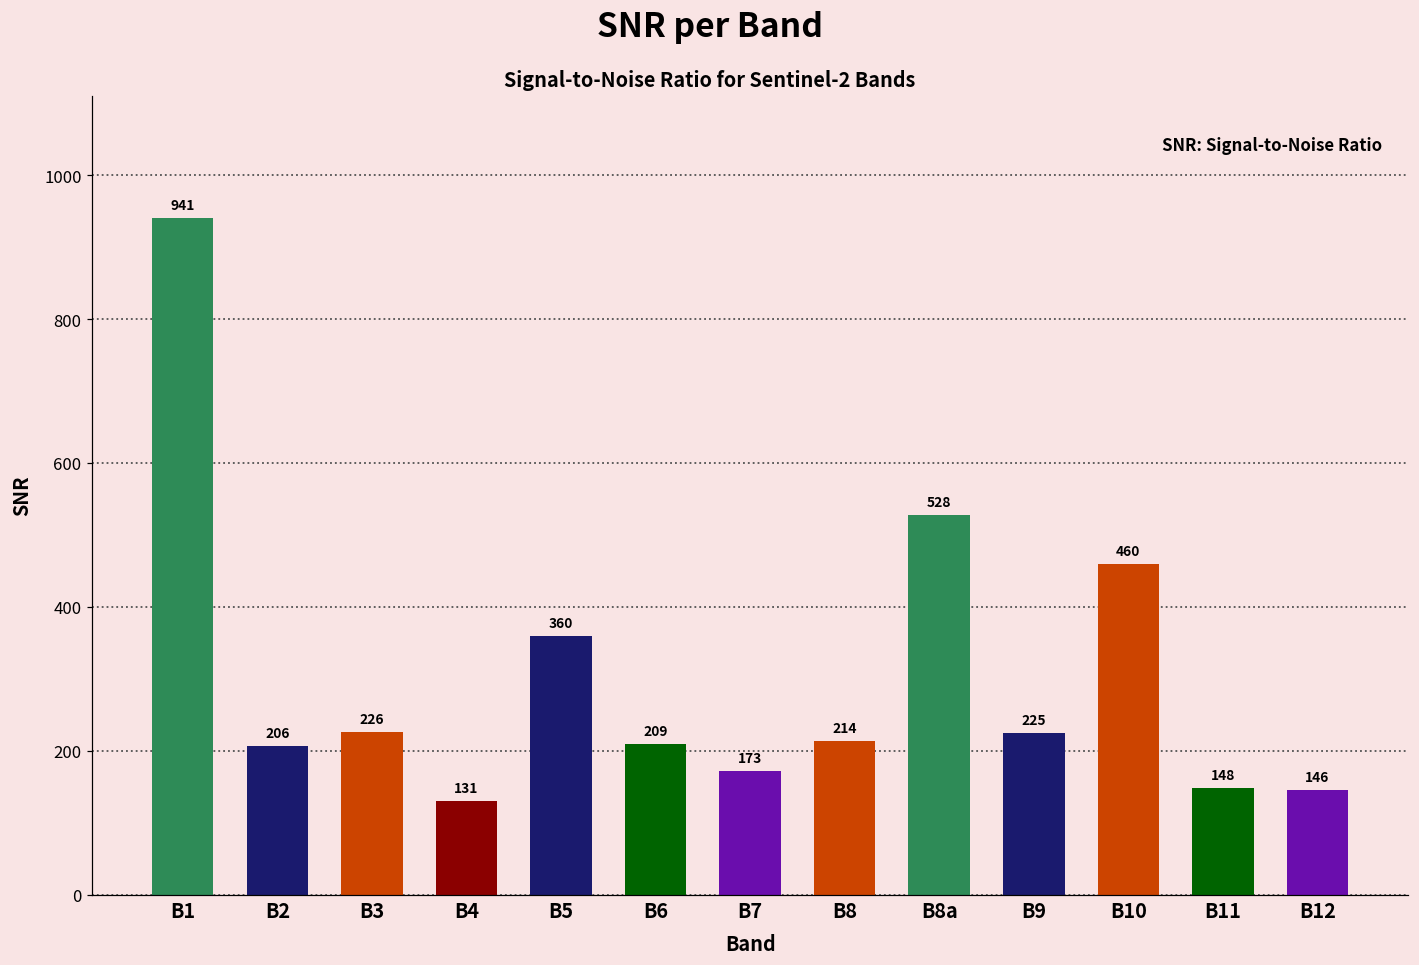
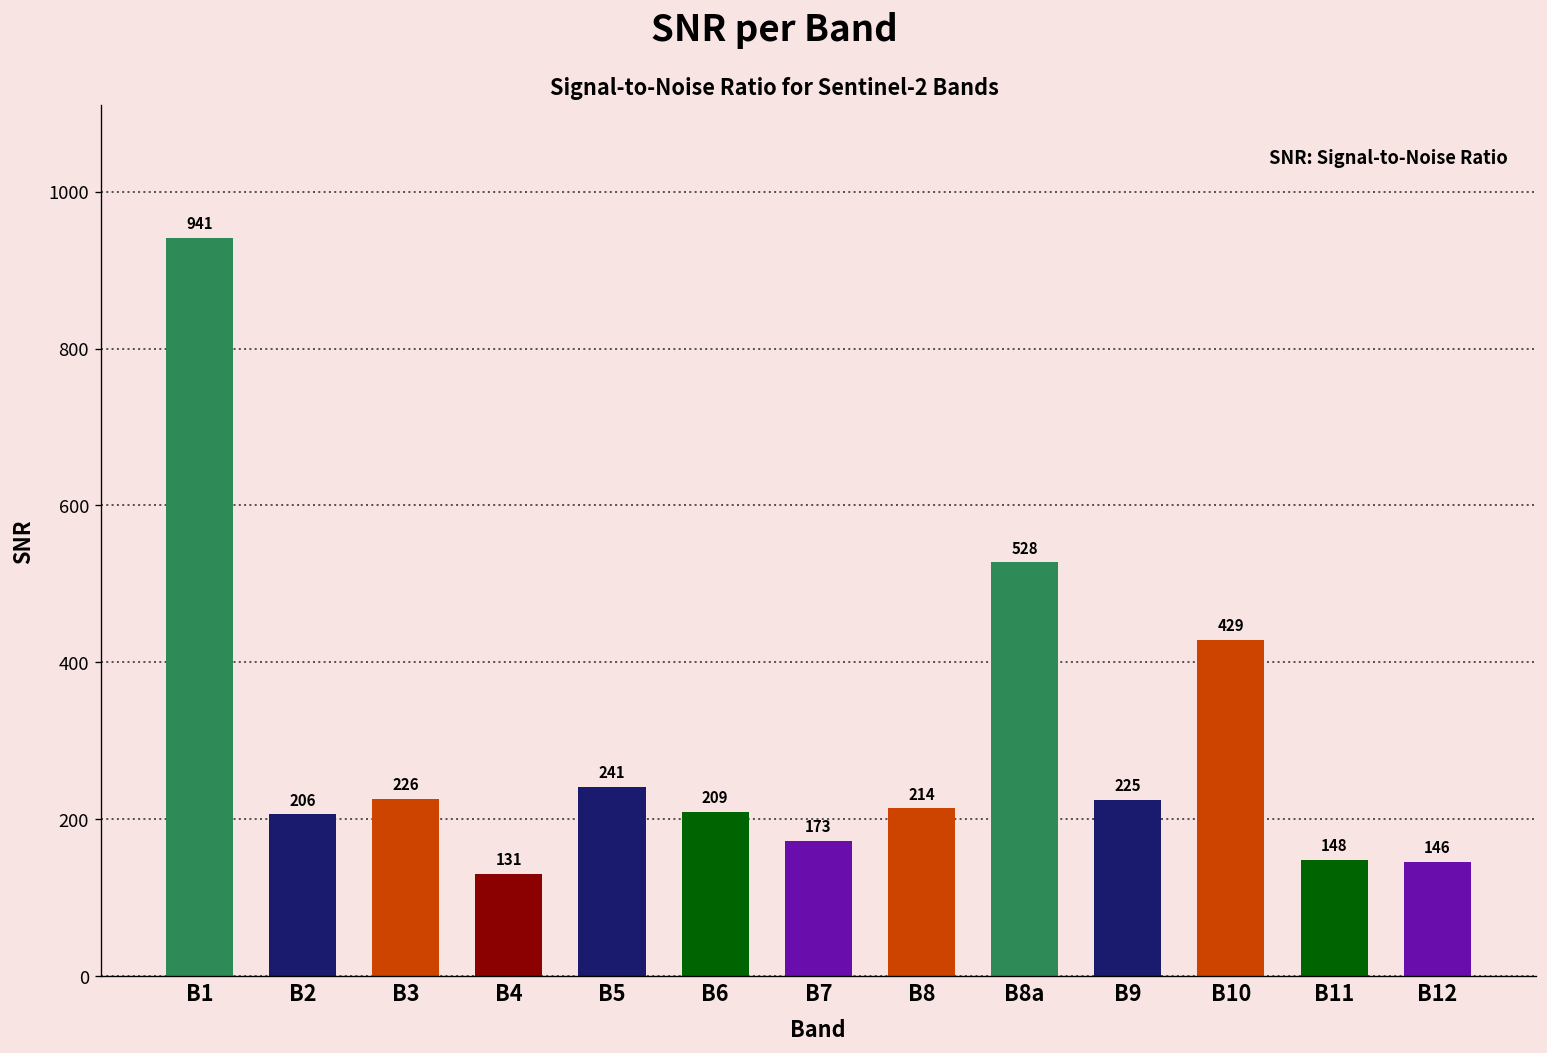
B5: 360 -> 241
B10: 460 -> 429
